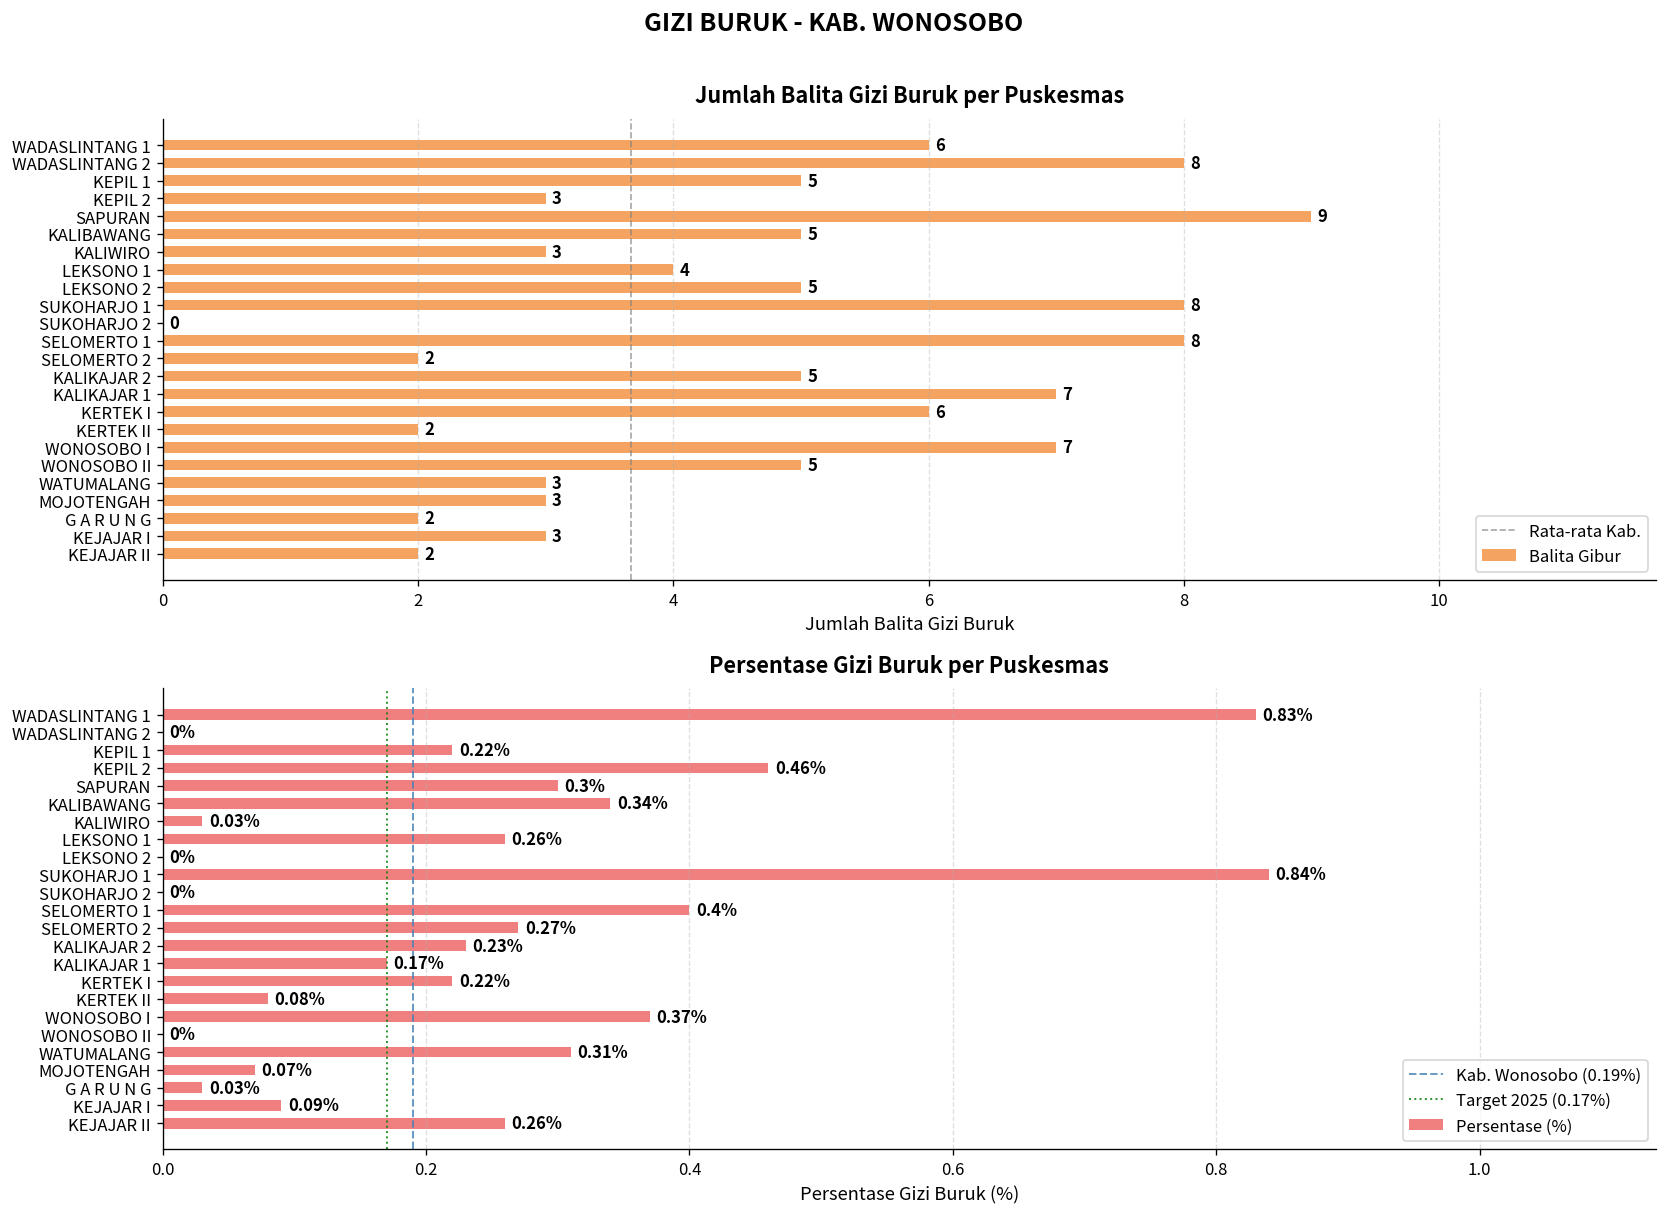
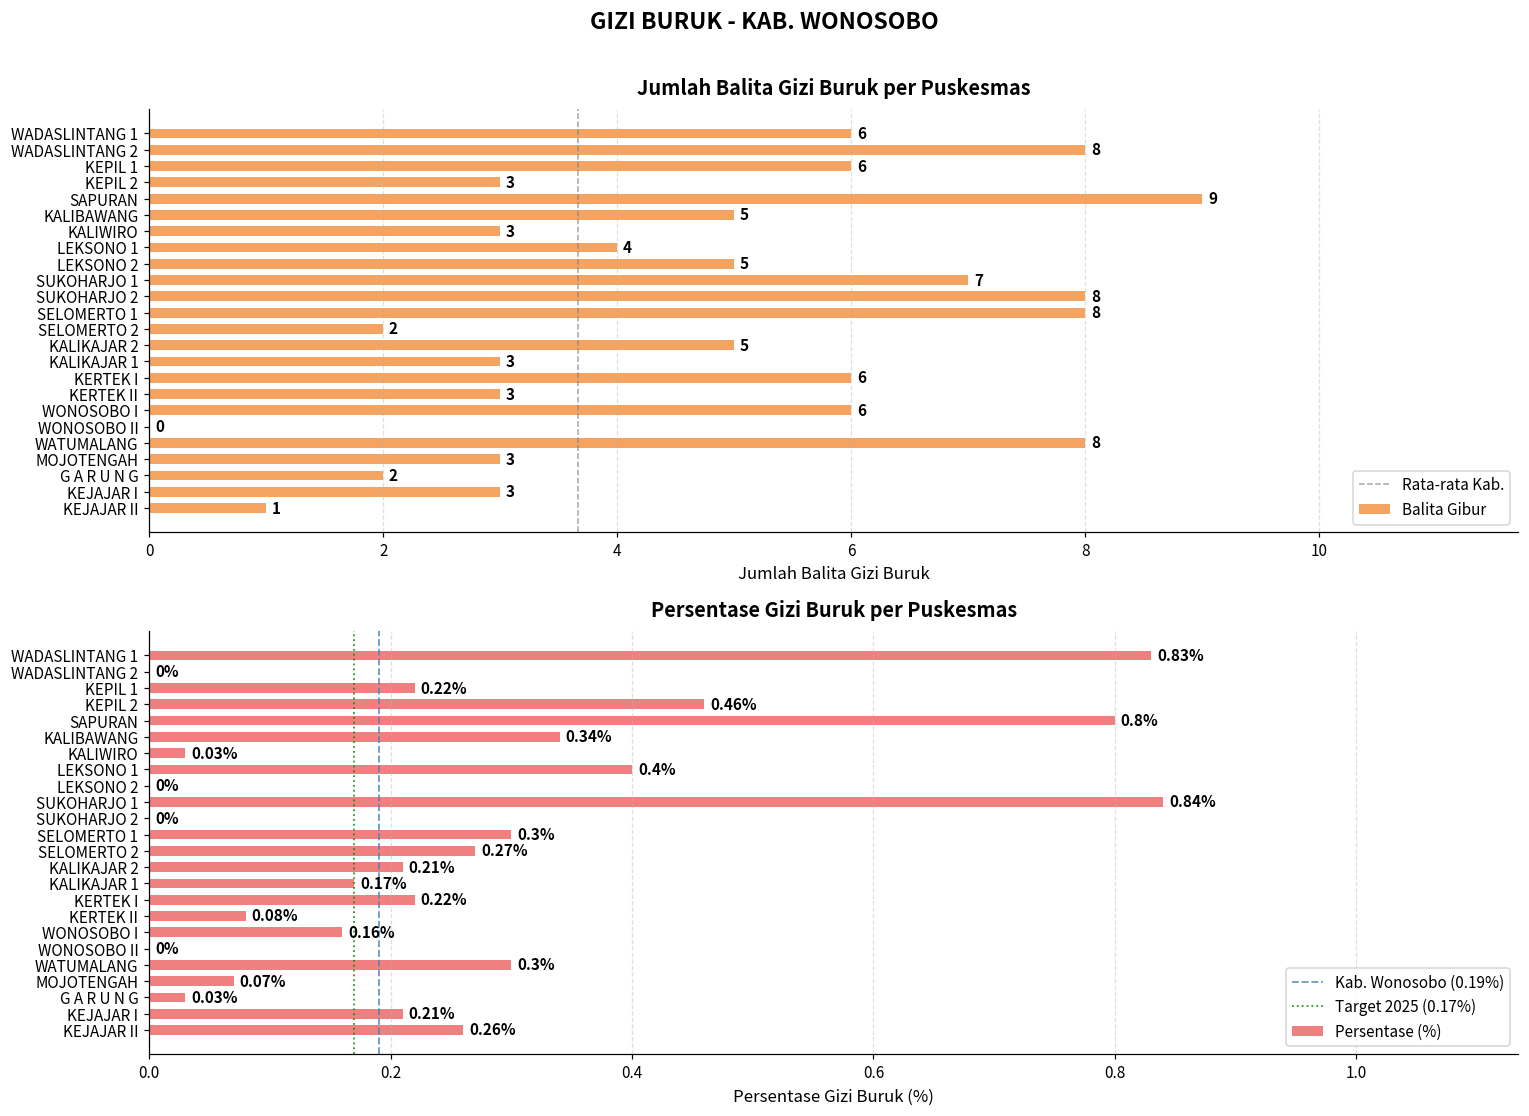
Jumlah Balita Gizi Buruk per Puskesmas, KEPIL 1: 5 -> 6
Jumlah Balita Gizi Buruk per Puskesmas, SUKOHARJO 1: 8 -> 7
Jumlah Balita Gizi Buruk per Puskesmas, SUKOHARJO 2: 0 -> 8
Jumlah Balita Gizi Buruk per Puskesmas, KALIKAJAR 1: 7 -> 3
Jumlah Balita Gizi Buruk per Puskesmas, KERTEK II: 2 -> 3
Jumlah Balita Gizi Buruk per Puskesmas, WONOSOBO I: 7 -> 6
Jumlah Balita Gizi Buruk per Puskesmas, WONOSOBO II: 5 -> 0
Jumlah Balita Gizi Buruk per Puskesmas, WATUMALANG: 3 -> 8
Jumlah Balita Gizi Buruk per Puskesmas, KEJAJAR II: 2 -> 1
Persentase Gizi Buruk per Puskesmas, SAPURAN: 0.3% -> 0.8%
Persentase Gizi Buruk per Puskesmas, LEKSONO 1: 0.26% -> 0.4%
Persentase Gizi Buruk per Puskesmas, SELOMERTO 1: 0.4% -> 0.3%
Persentase Gizi Buruk per Puskesmas, KALIKAJAR 2: 0.23% -> 0.21%
Persentase Gizi Buruk per Puskesmas, WONOSOBO I: 0.37% -> 0.16%
Persentase Gizi Buruk per Puskesmas, WATUMALANG: 0.31% -> 0.3%
Persentase Gizi Buruk per Puskesmas, KEJAJAR I: 0.09% -> 0.21%
